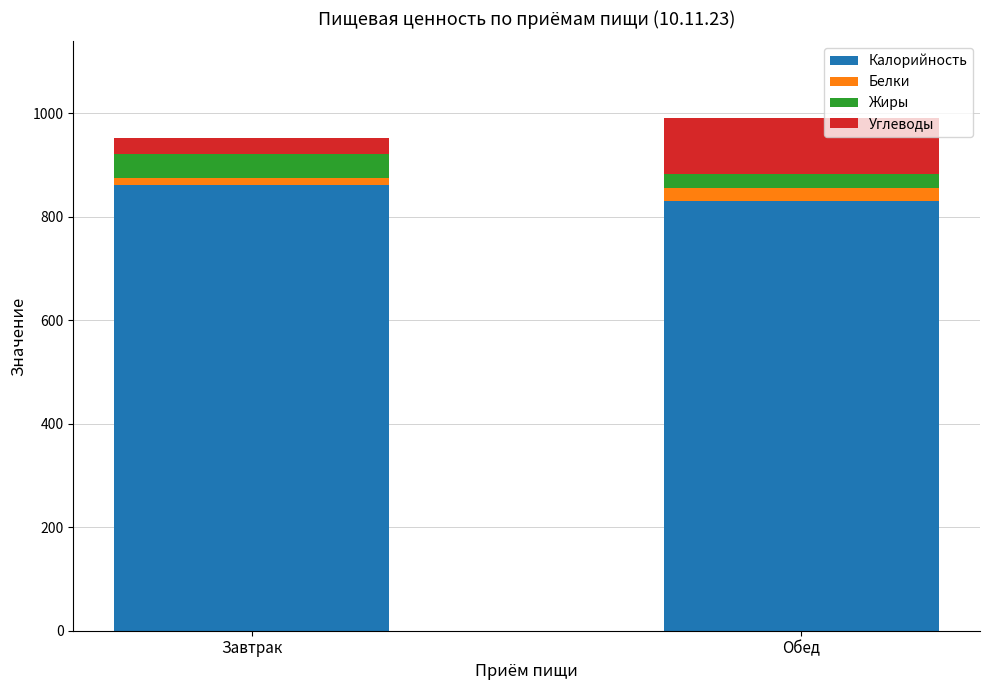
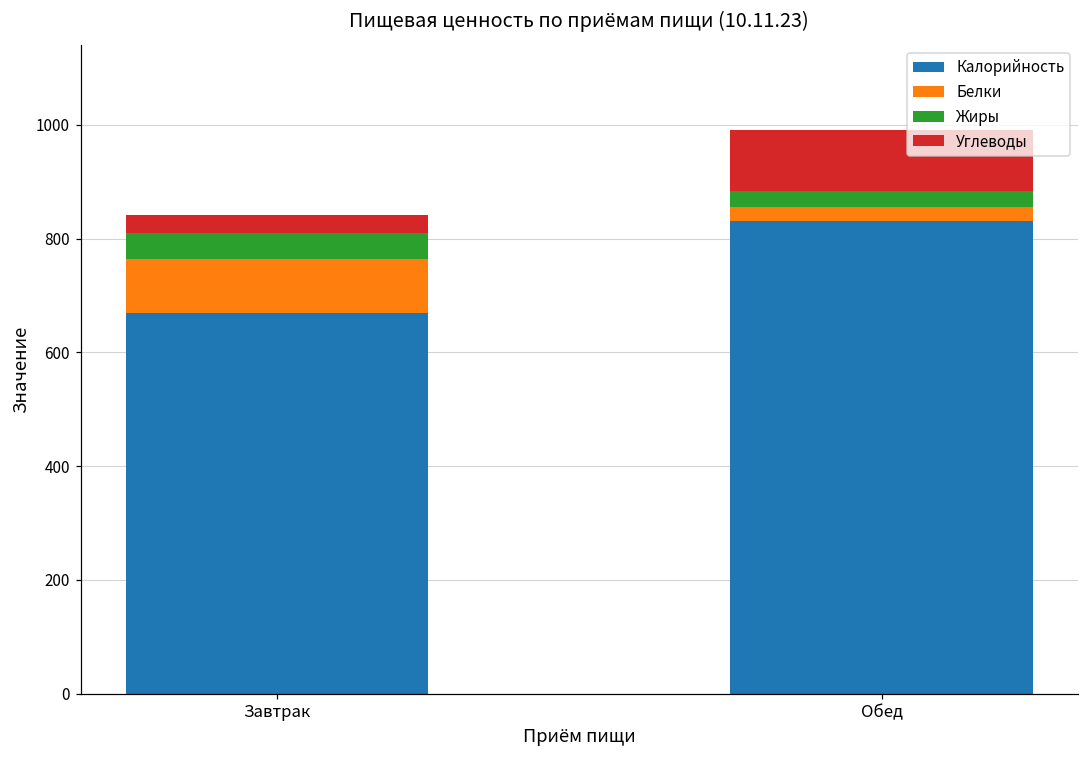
Калорийность, Завтрак: 860 -> 670
Белки, Завтрак: 10 -> 100
